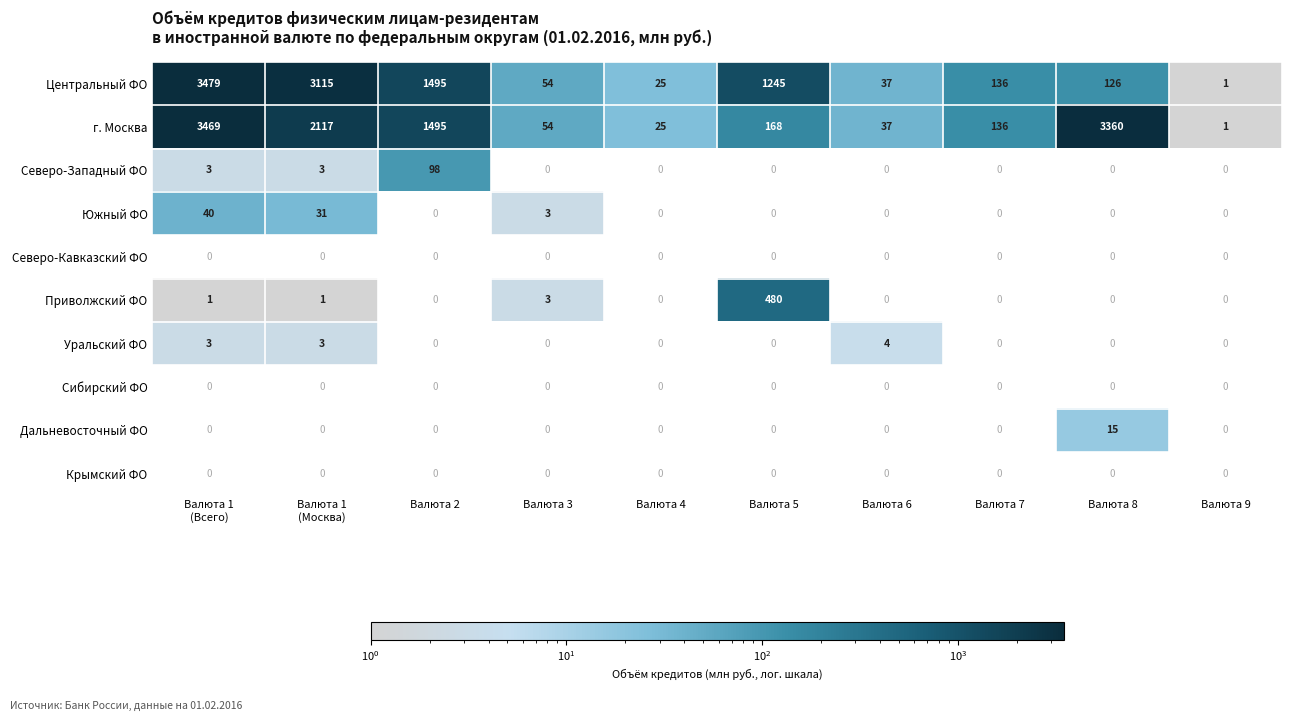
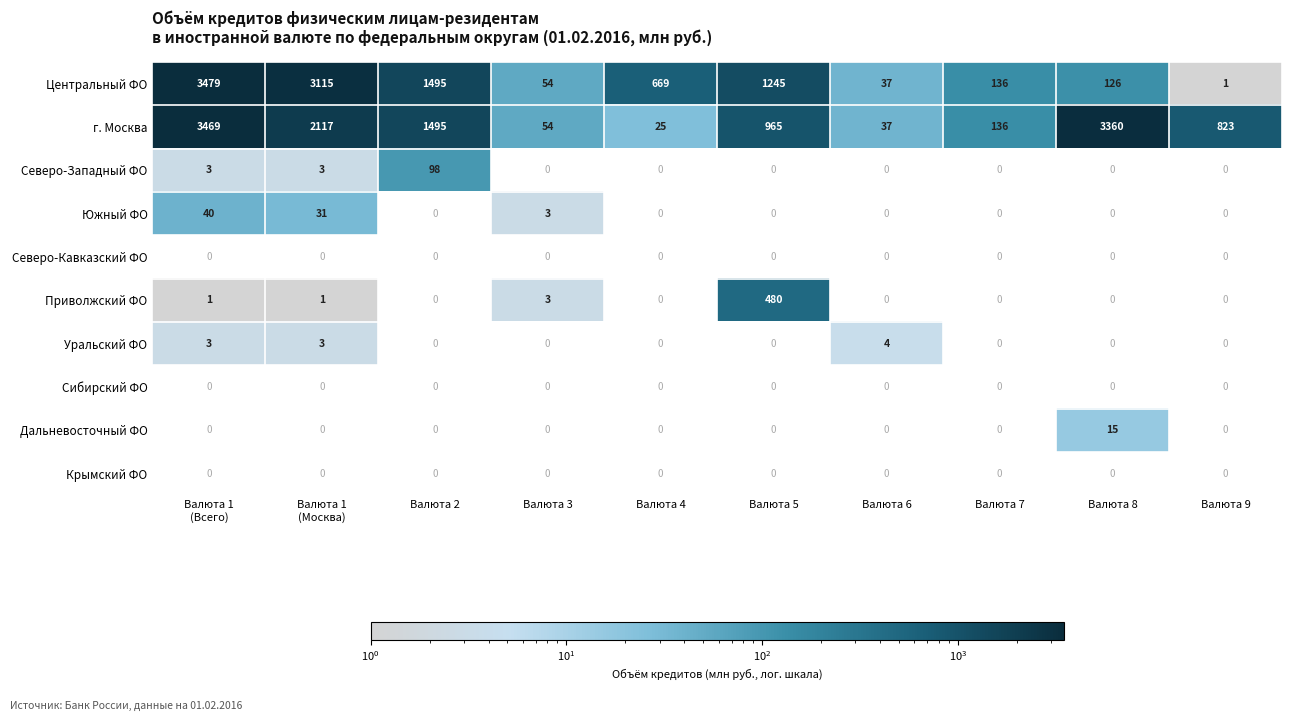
Центральный ФО, Валюта 4: 25 -> 669
г. Москва, Валюта 5: 168 -> 965
г. Москва, Валюта 9: 1 -> 823
